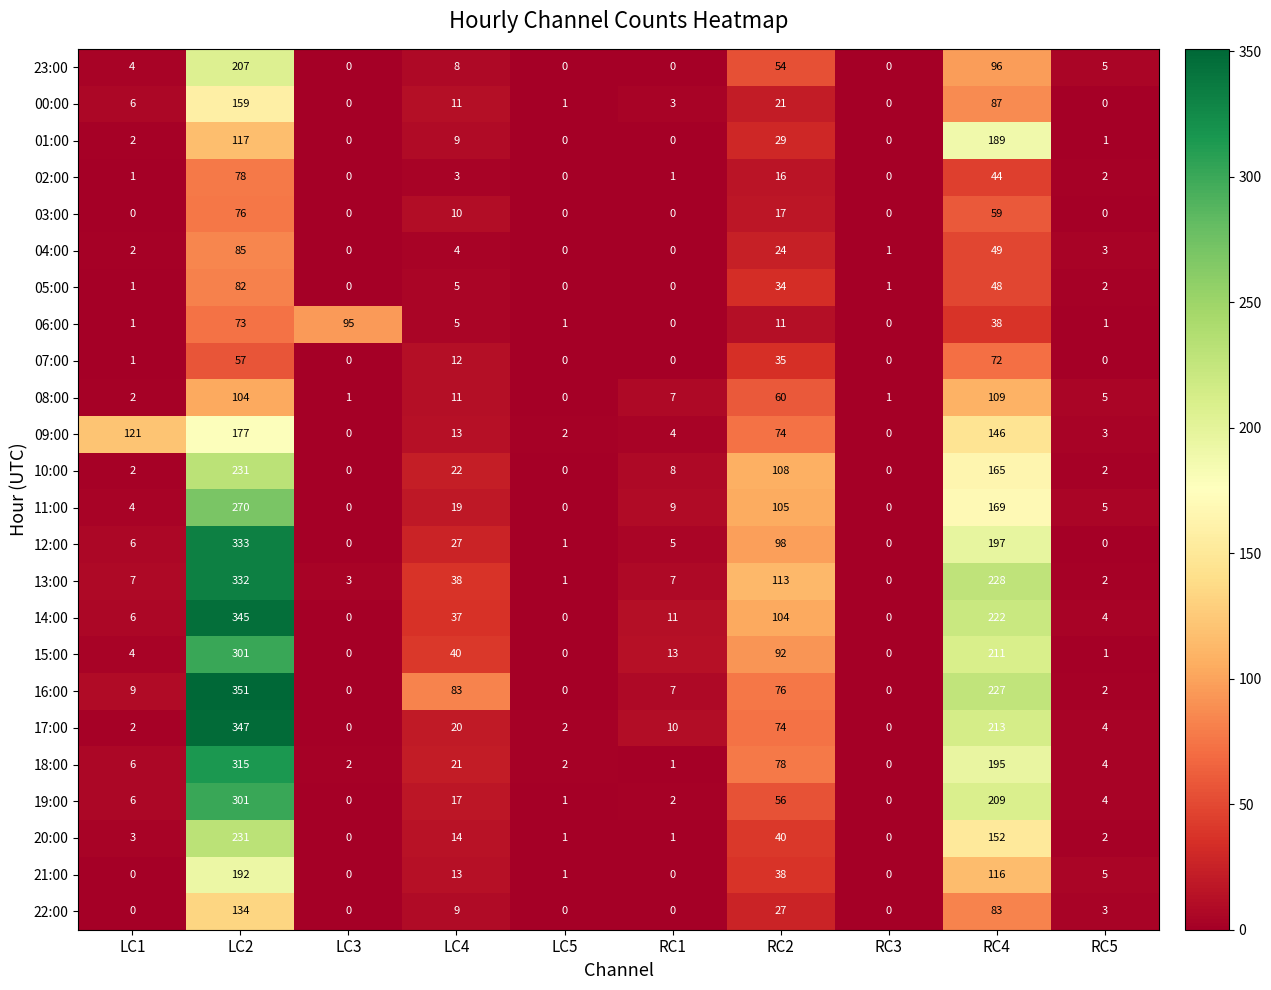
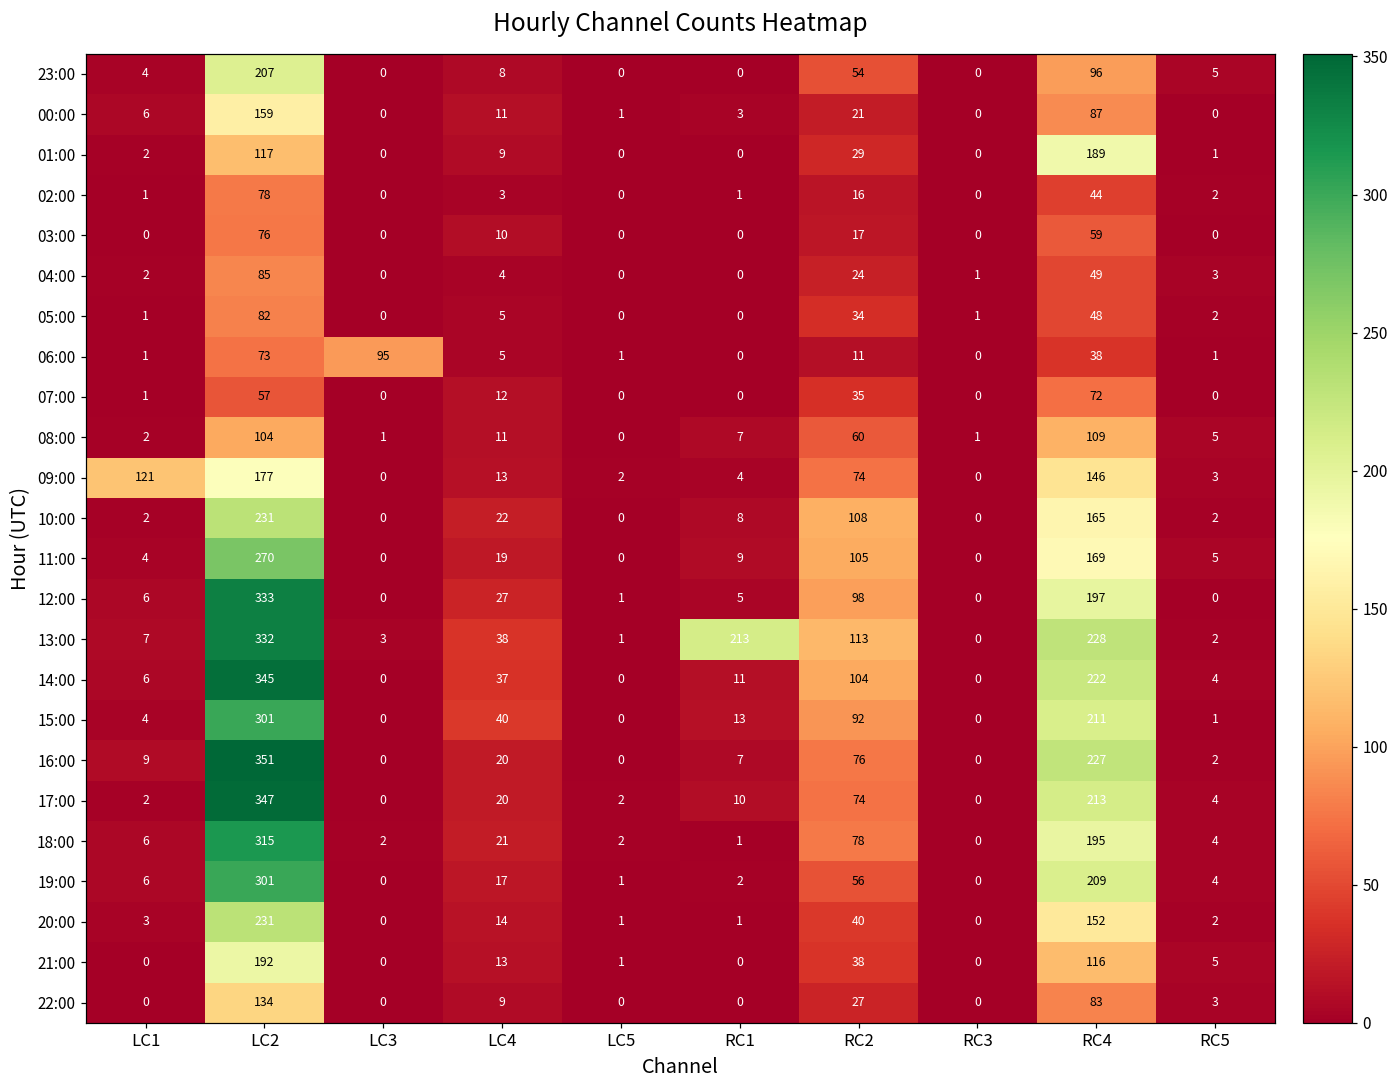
13:00, RC1: 7 -> 213
16:00, LC4: 83 -> 20
